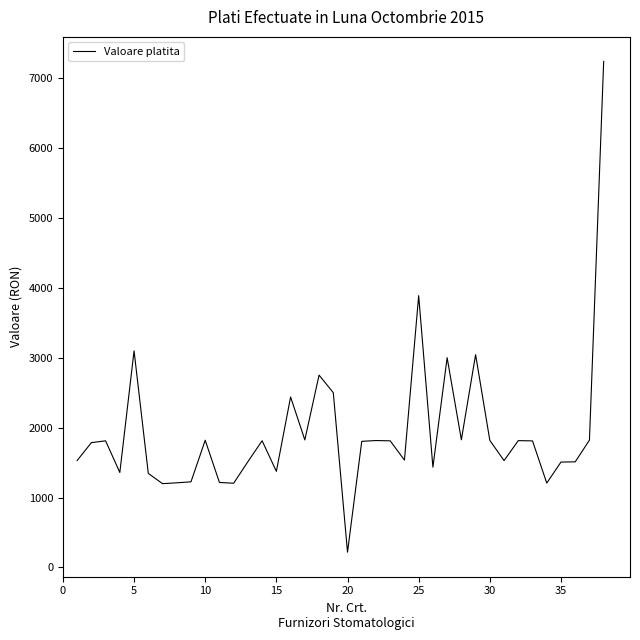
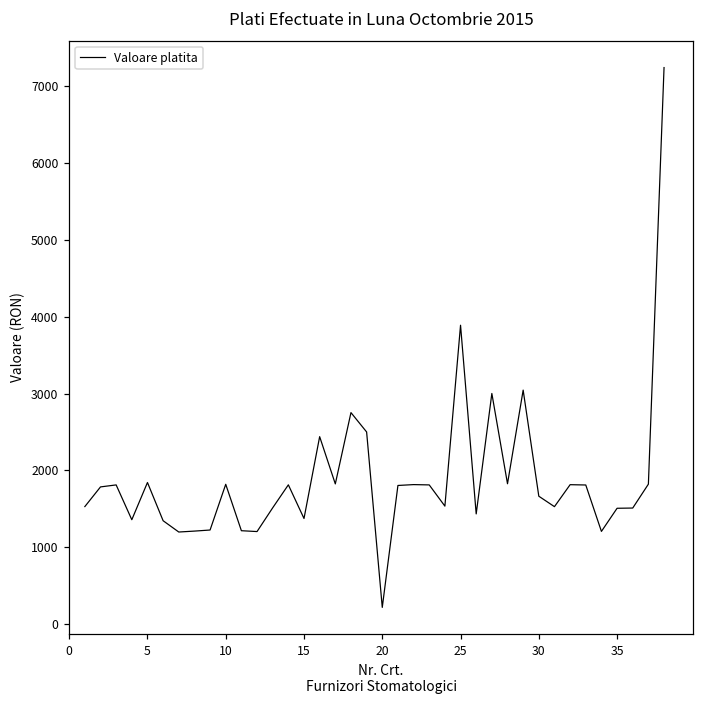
5: 3100 -> 1800
30: 1800 -> 1700
